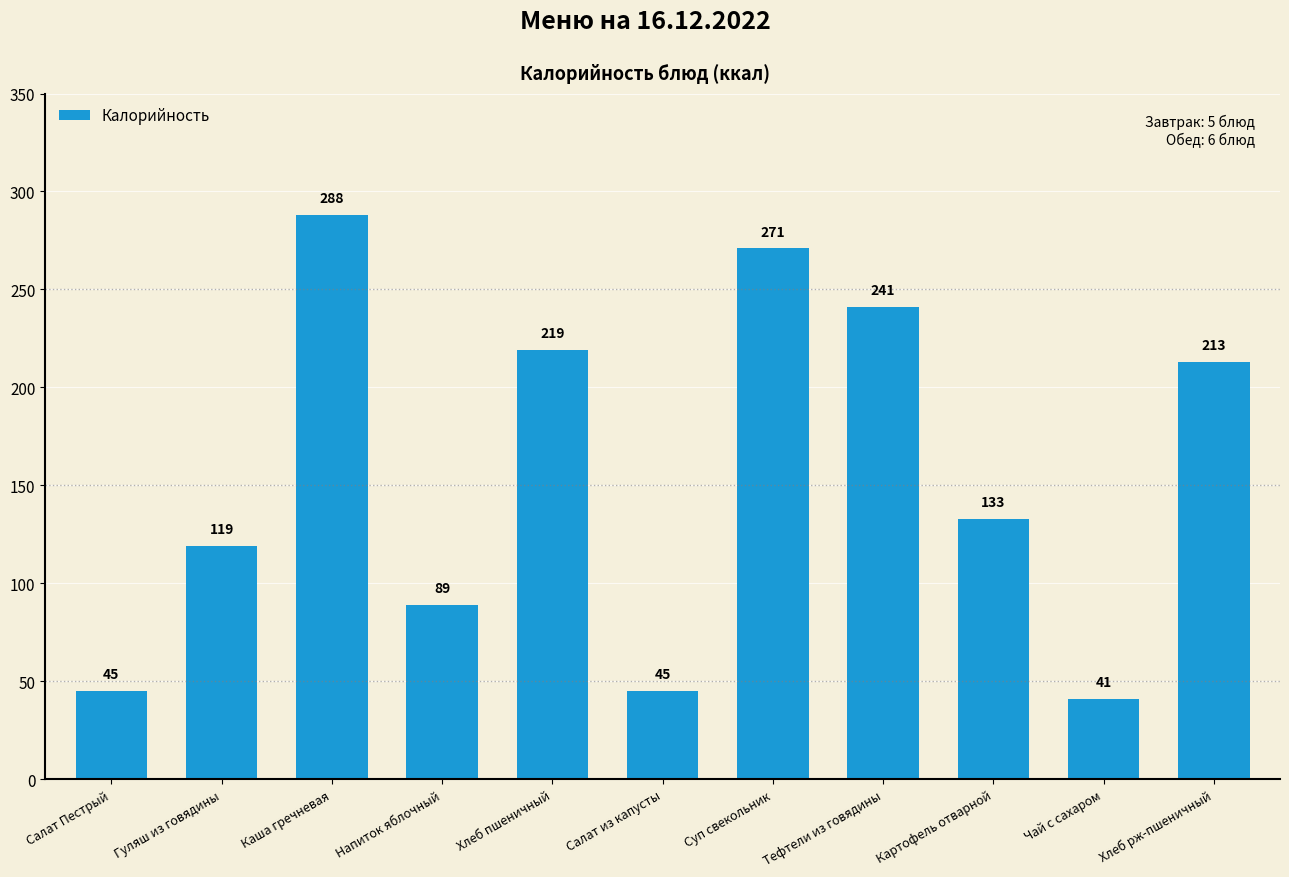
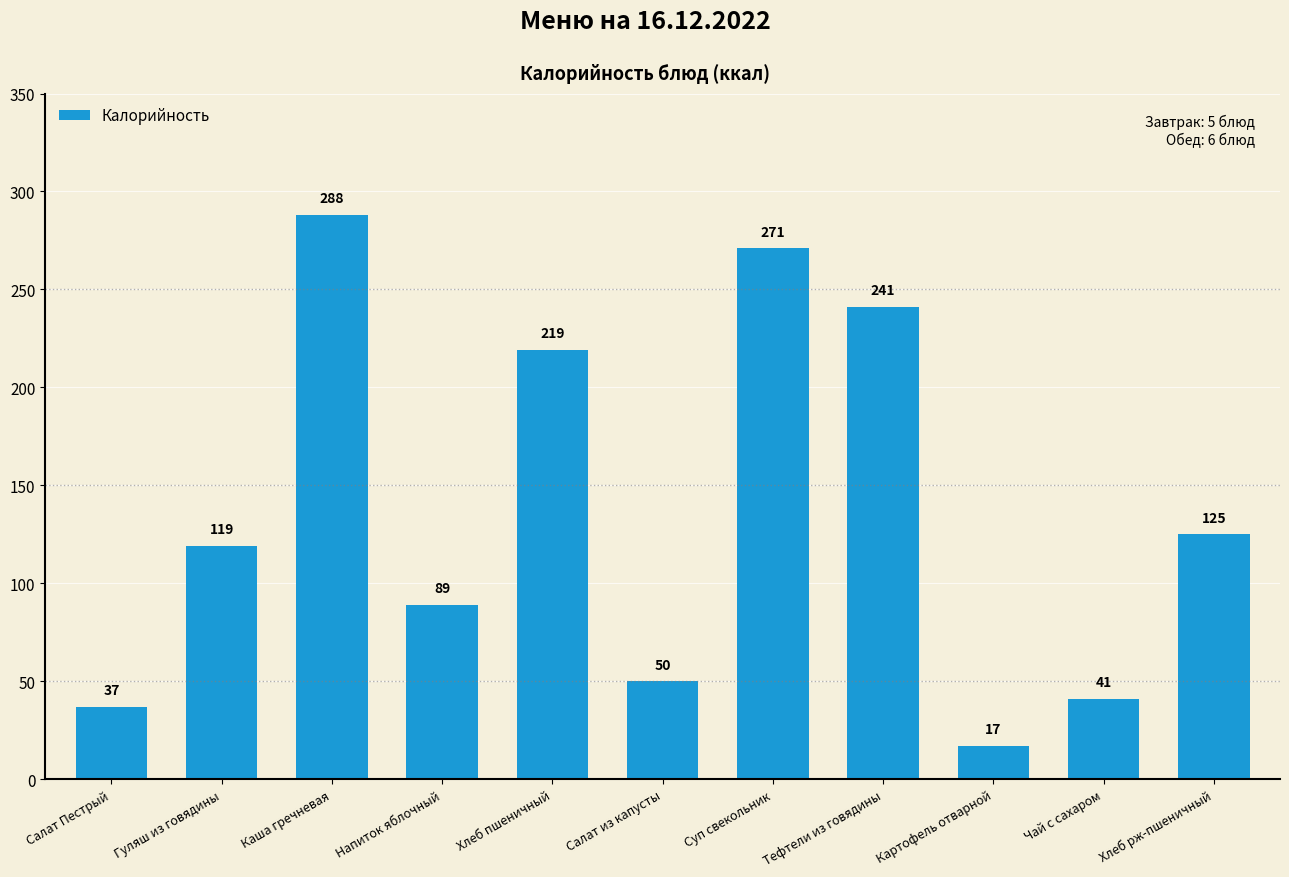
Салат Пестрый: 45 -> 37
Салат из капусты: 45 -> 50
Картофель отварной: 133 -> 17
Хлеб рж-пшеничный: 213 -> 125
